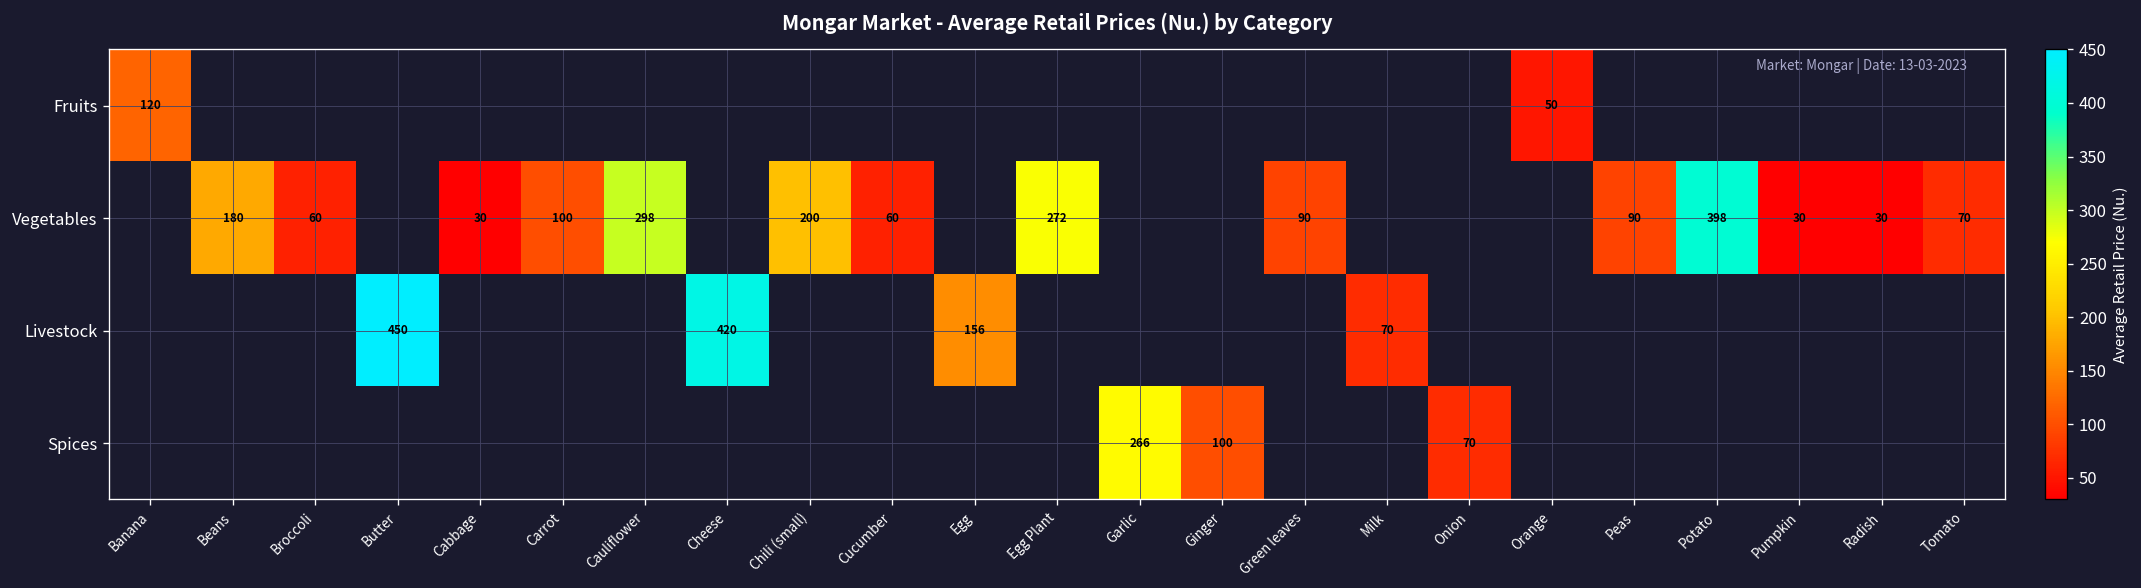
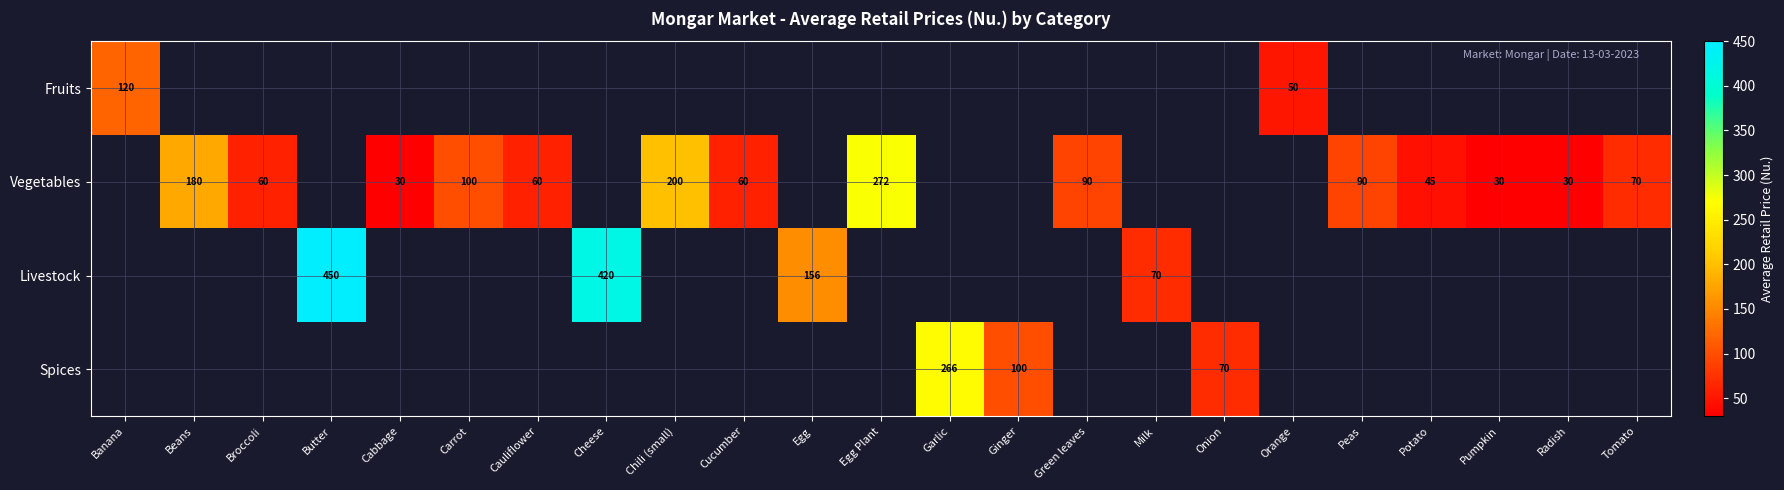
Vegetables, Cauliflower: 298 -> 60
Vegetables, Potato: 398 -> 45
